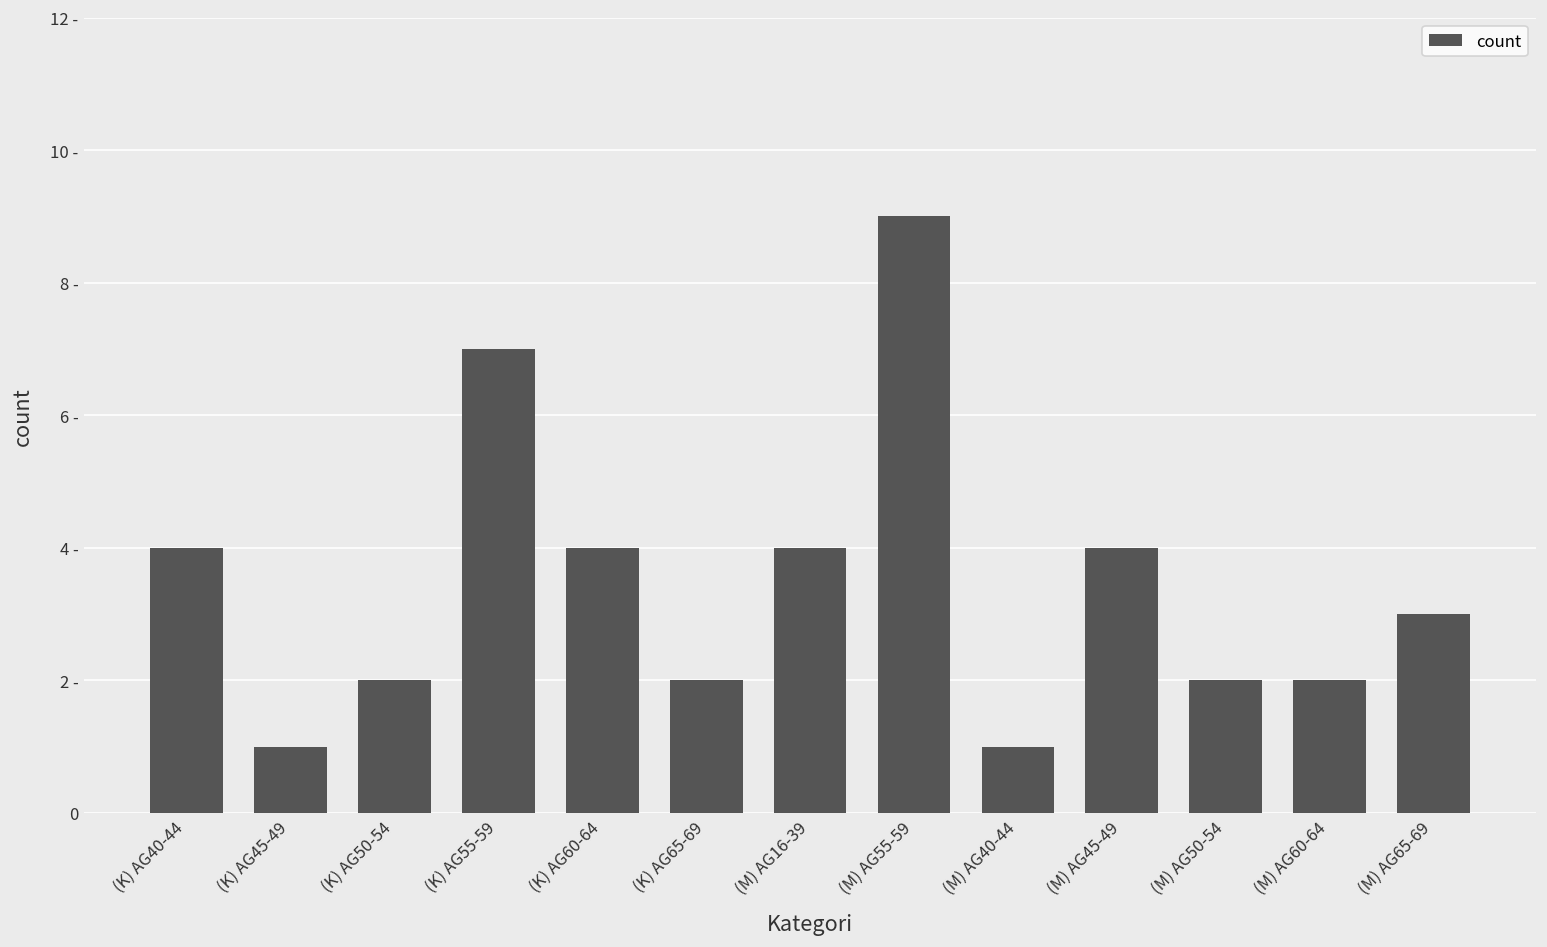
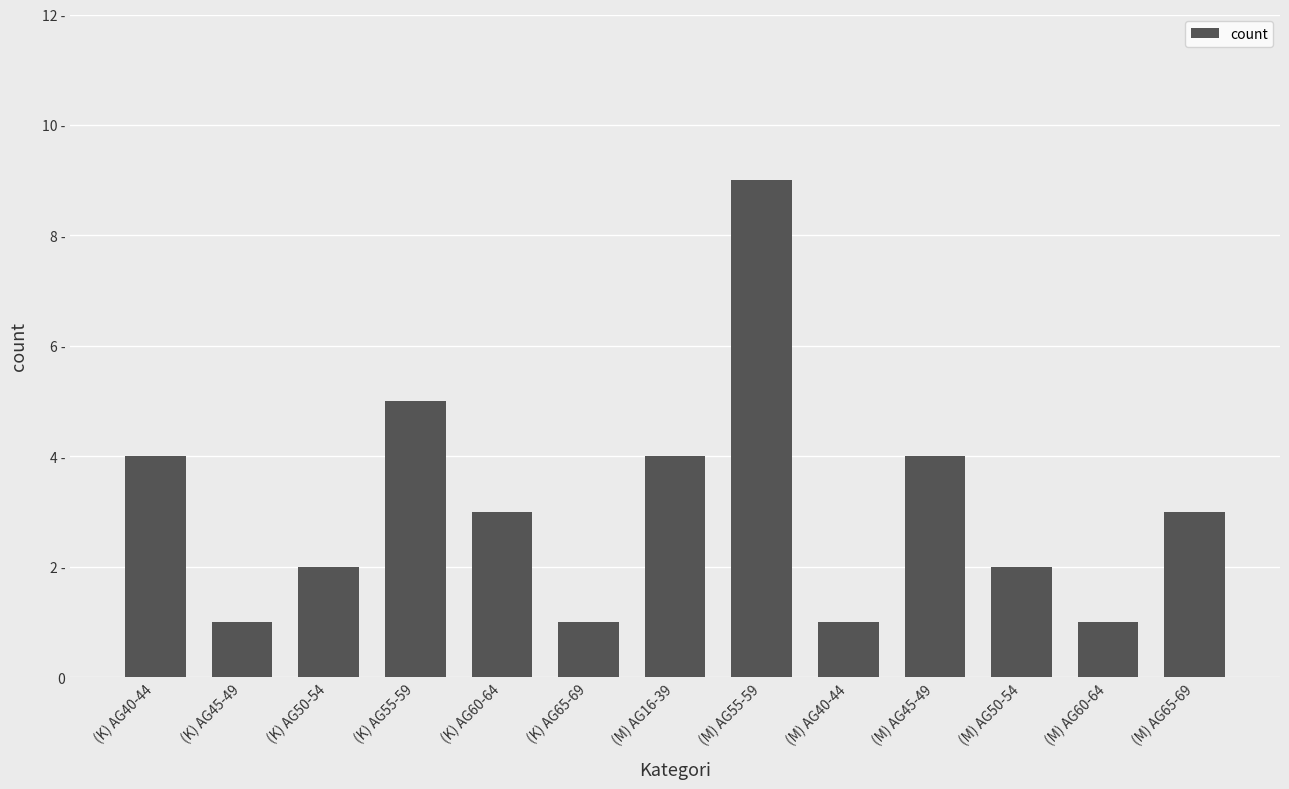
(K) AG55-59: 7 - -> 5 -
(K) AG60-64: 4 - -> 3 -
(K) AG65-69: 2 - -> 1 -
(M) AG60-64: 2 - -> 1 -
